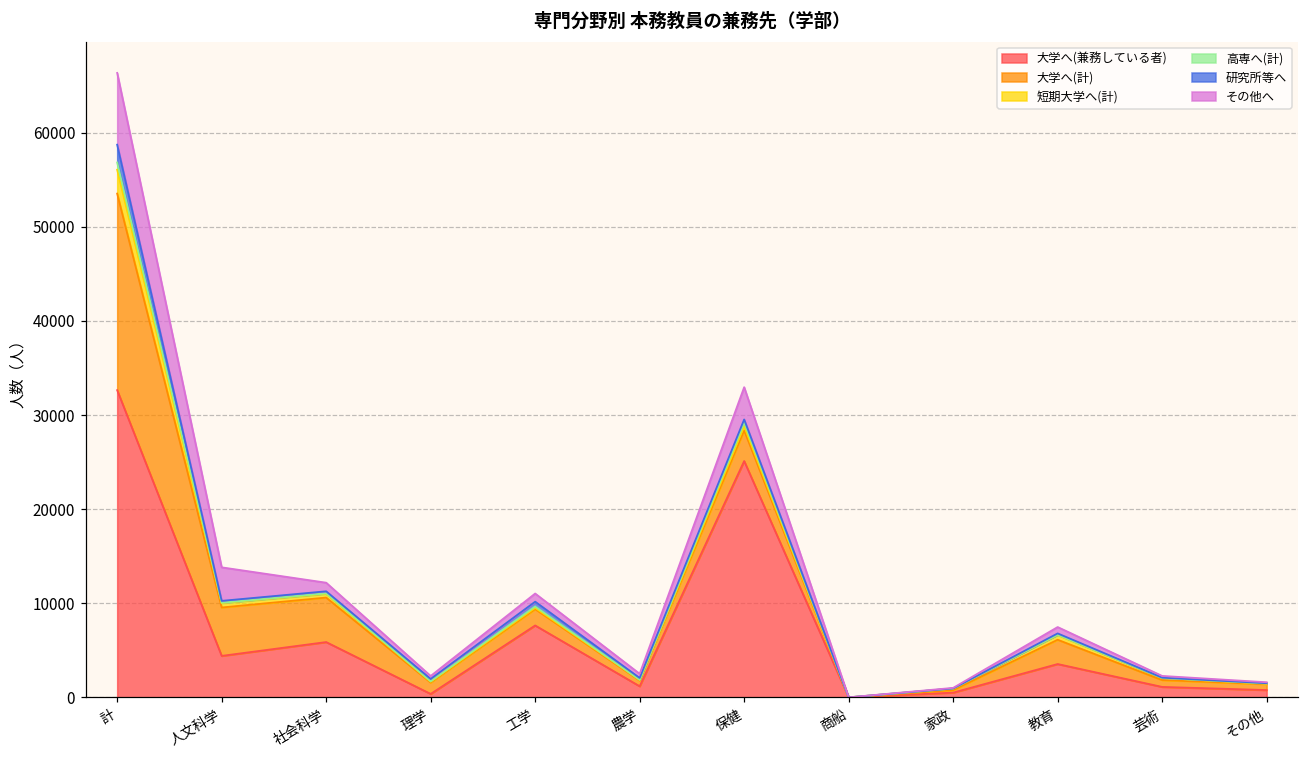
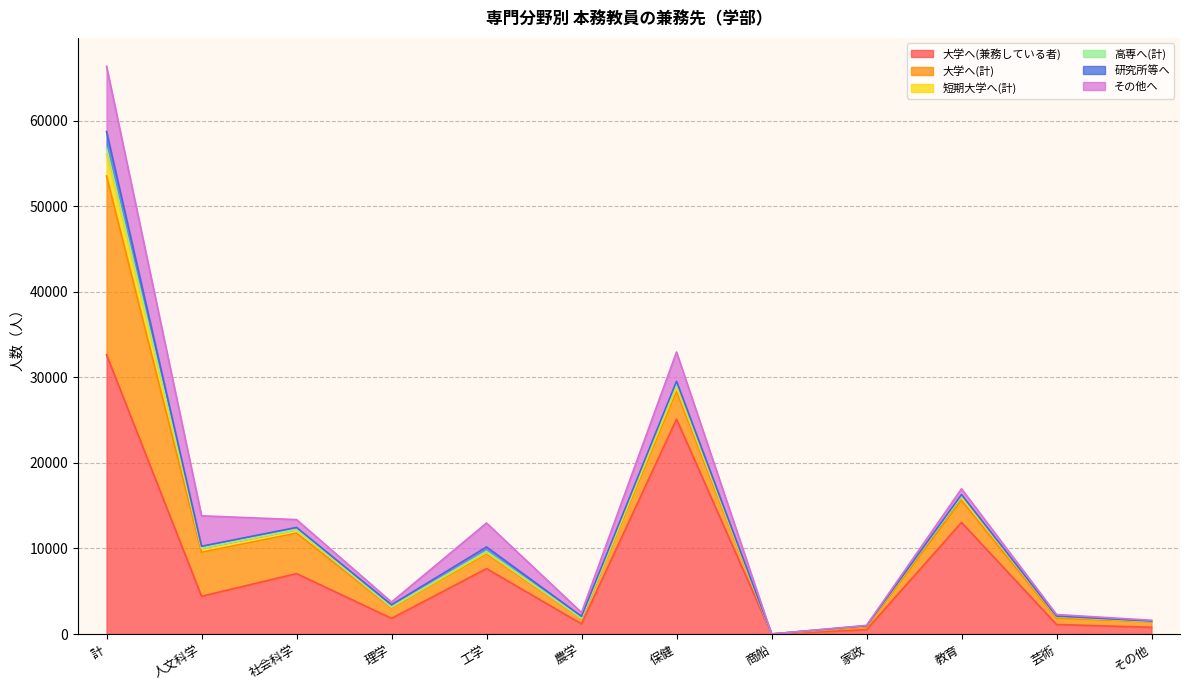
大学へ(兼務している者), 社会科学: 6000 -> 7000
大学へ(兼務している者), 理学: 0 -> 2000
その他へ, 工学: 1000 -> 3000
大学へ(兼務している者), 教育: 4000 -> 13000
